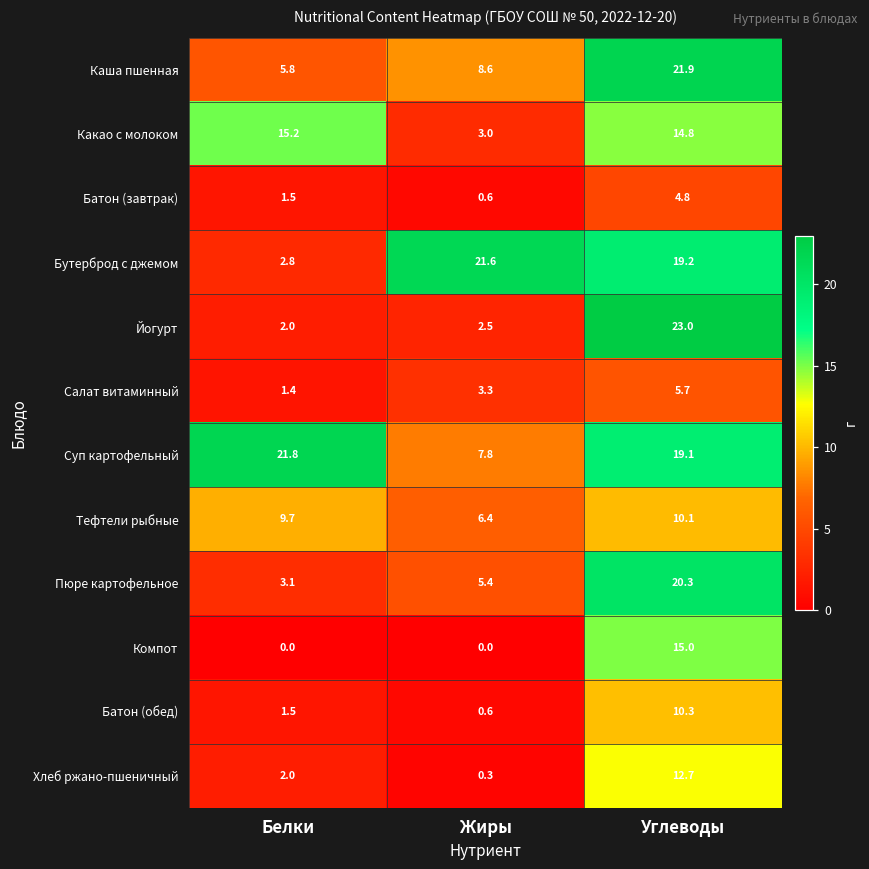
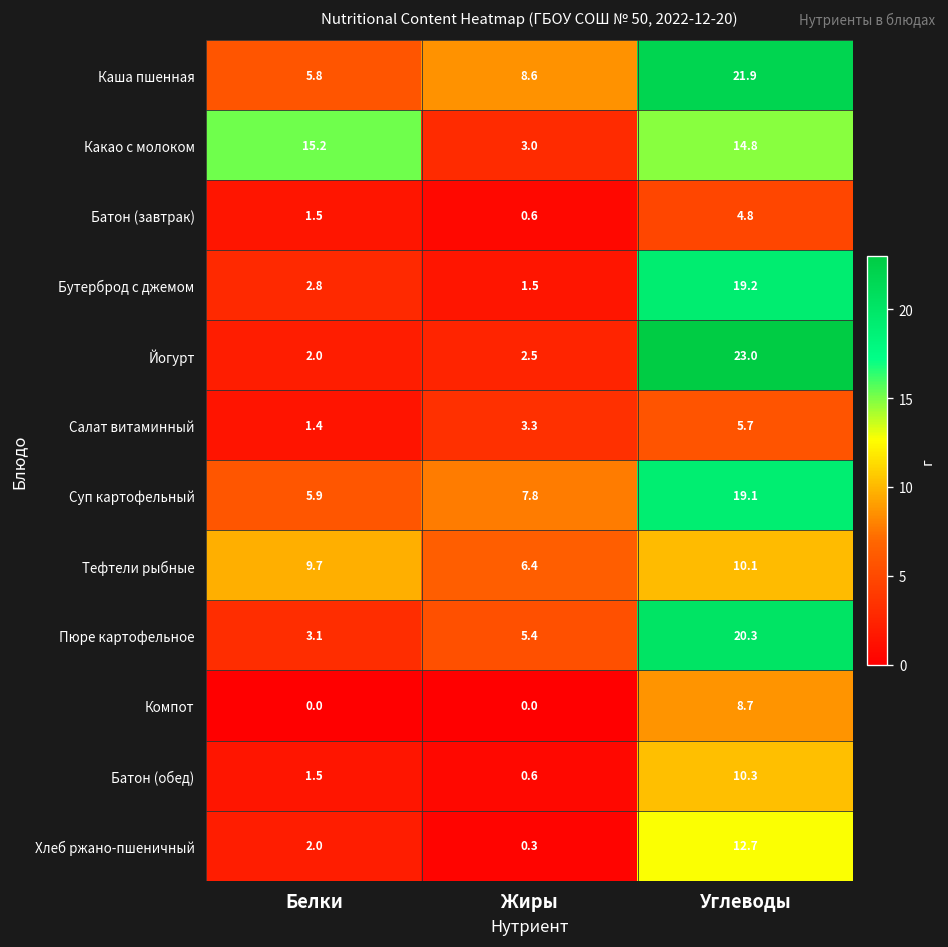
Бутерброд с джемом, Жиры: 21.6 -> 1.5
Суп картофельный, Белки: 21.8 -> 5.9
Компот, Углеводы: 15.0 -> 8.7
